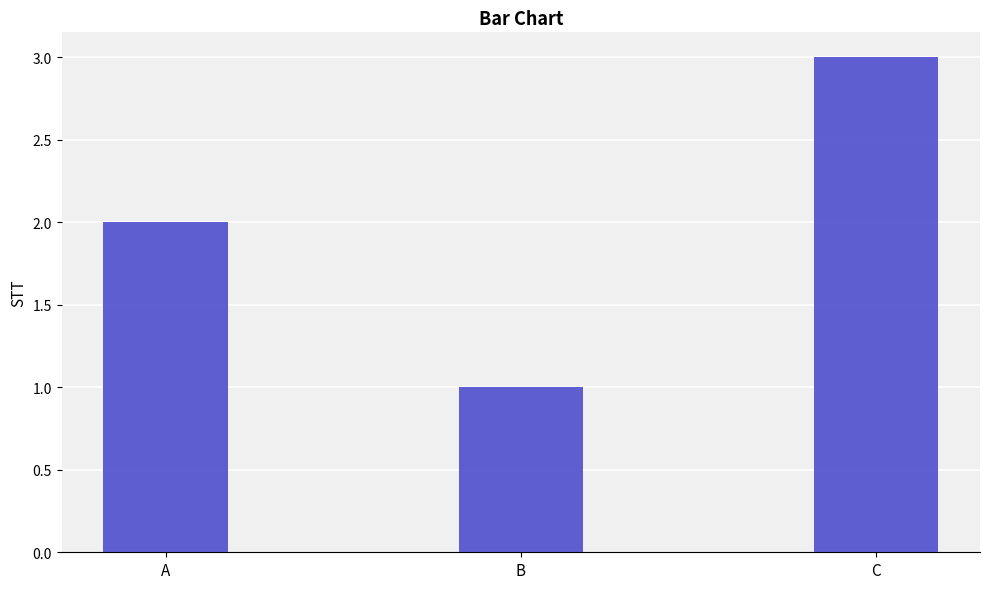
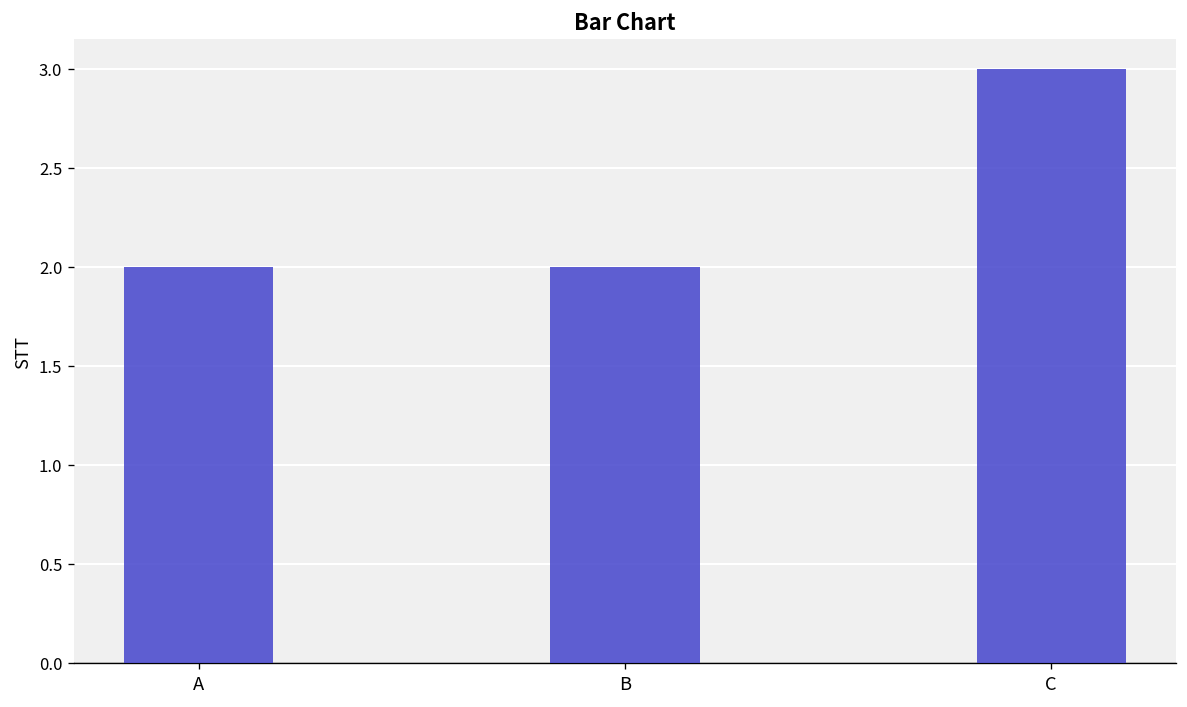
B: 1 -> 2
